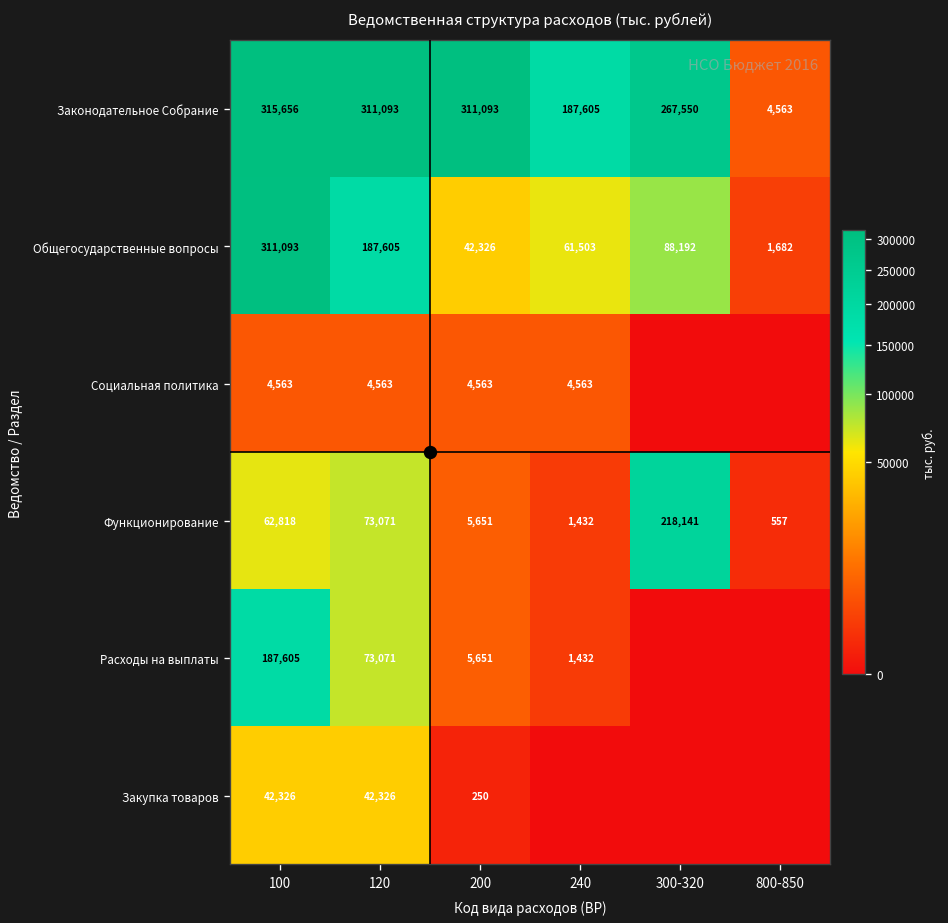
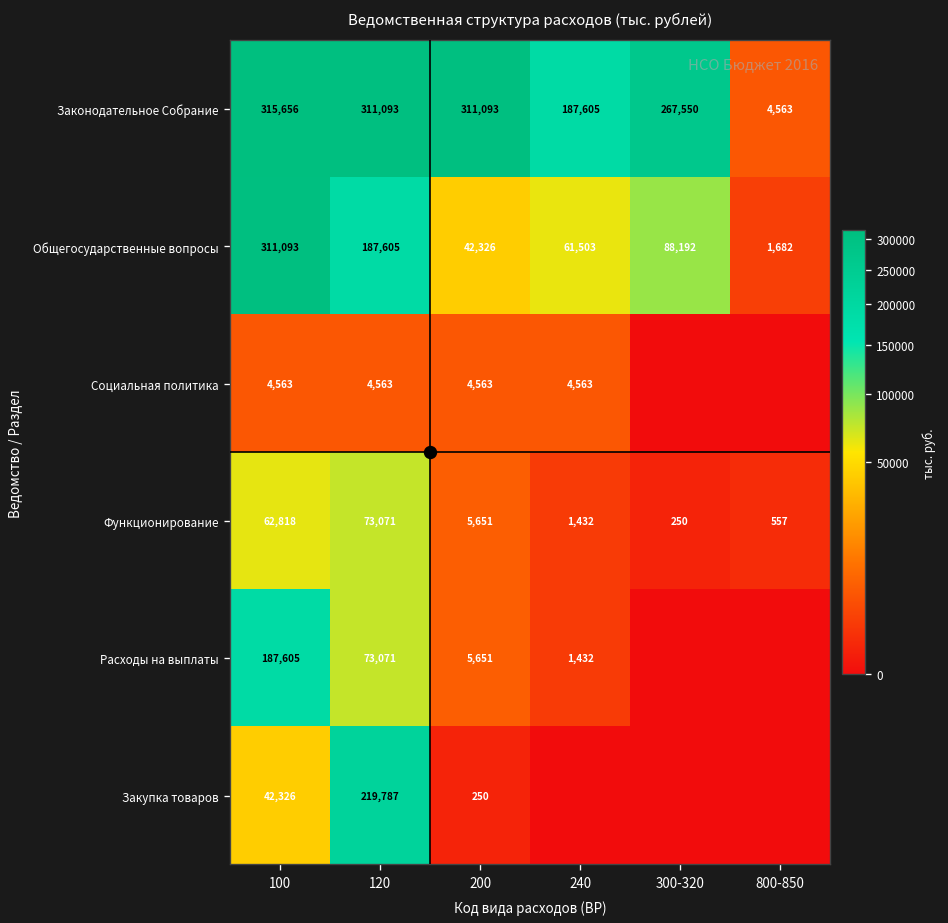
Функционирование, 300-320: 218,141 -> 250
Закупка товаров, 120: 42,326 -> 219,787
